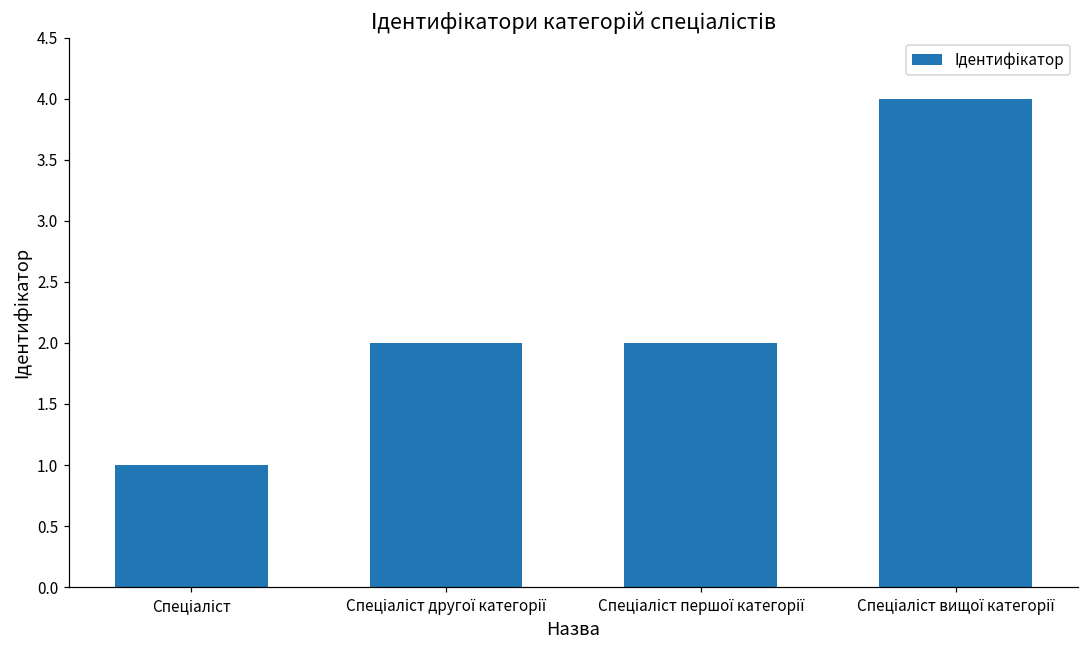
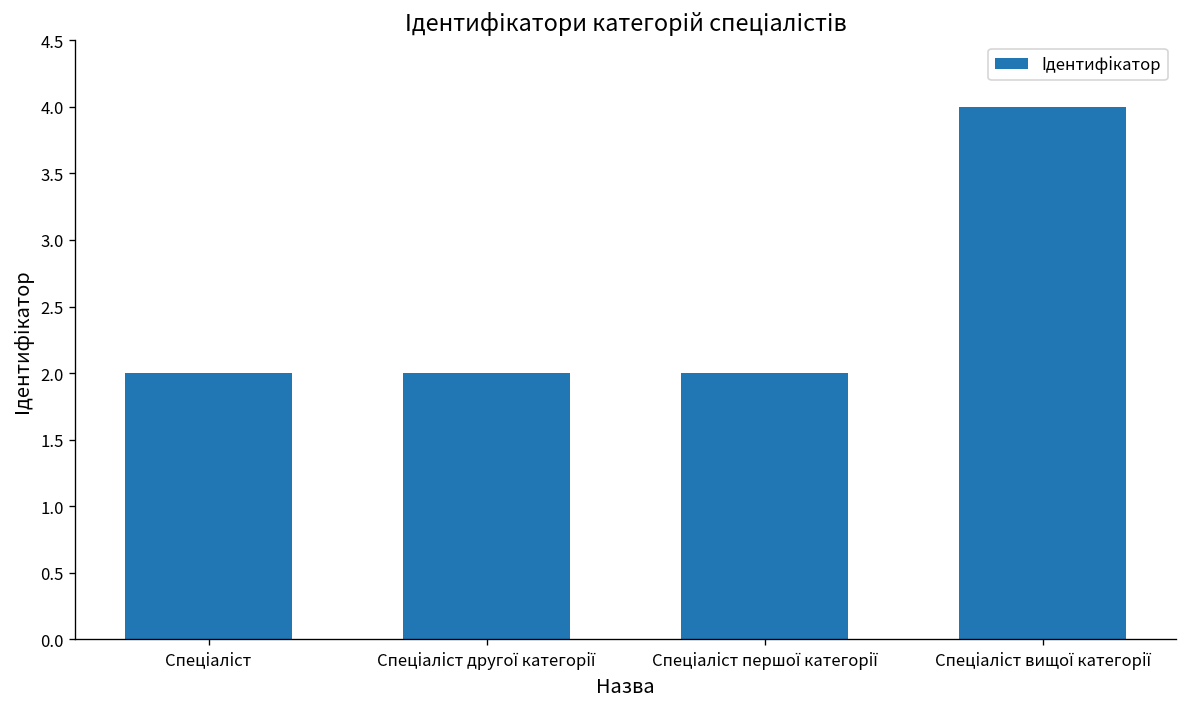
Спеціаліст: 1 -> 2
